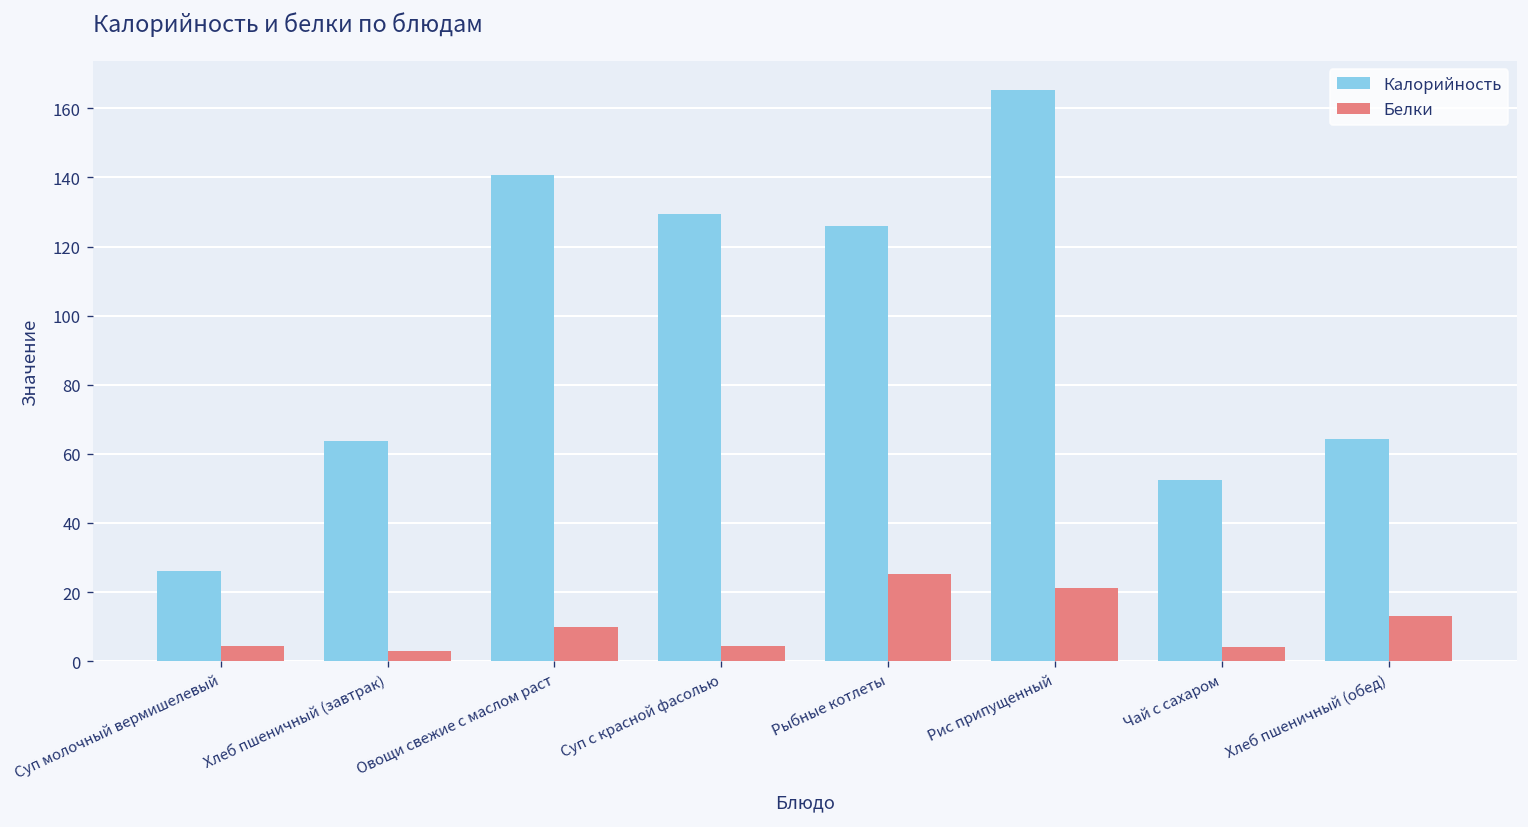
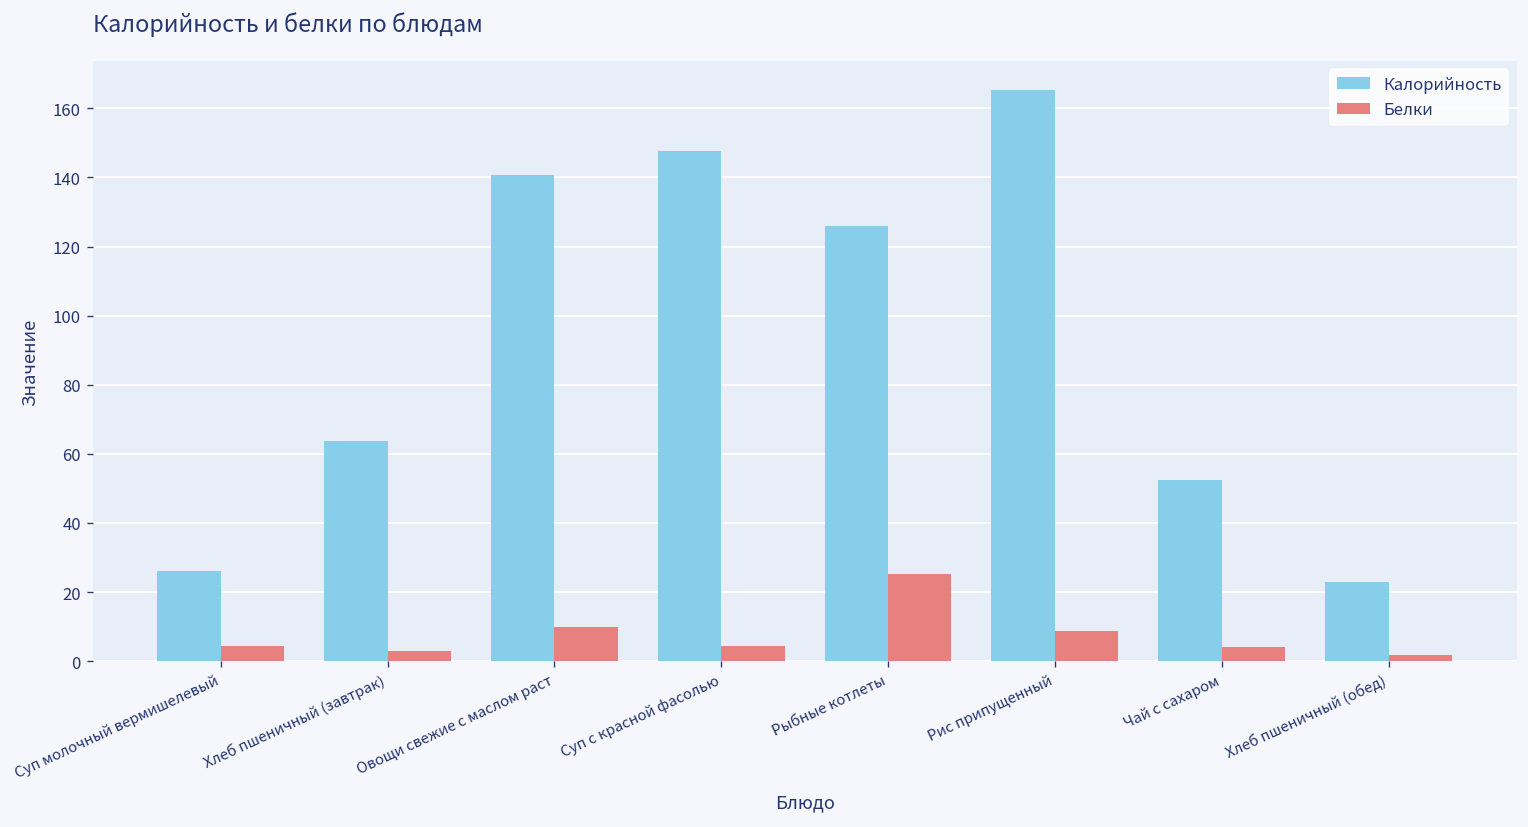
Калорийность, Суп с красной фасолью: 130 -> 148
Белки, Рис припущенный: 21 -> 9
Калорийность, Хлеб пшеничный (обед): 64 -> 23
Белки, Хлеб пшеничный (обед): 13 -> 2
